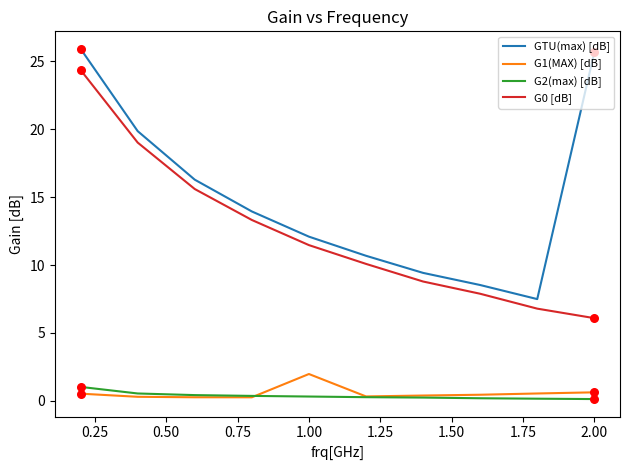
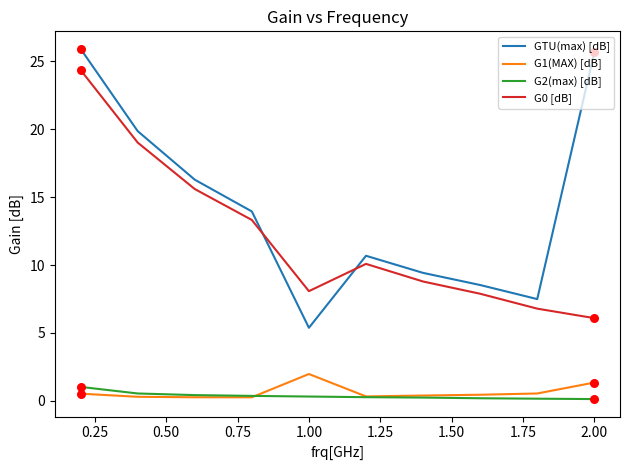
GTU(max) [dB], 1.00: 12.1 -> 5.4
G0 [dB], 1.00: 11.5 -> 8.1
G1(MAX) [dB], 2.00: 0.6 -> 1.3
